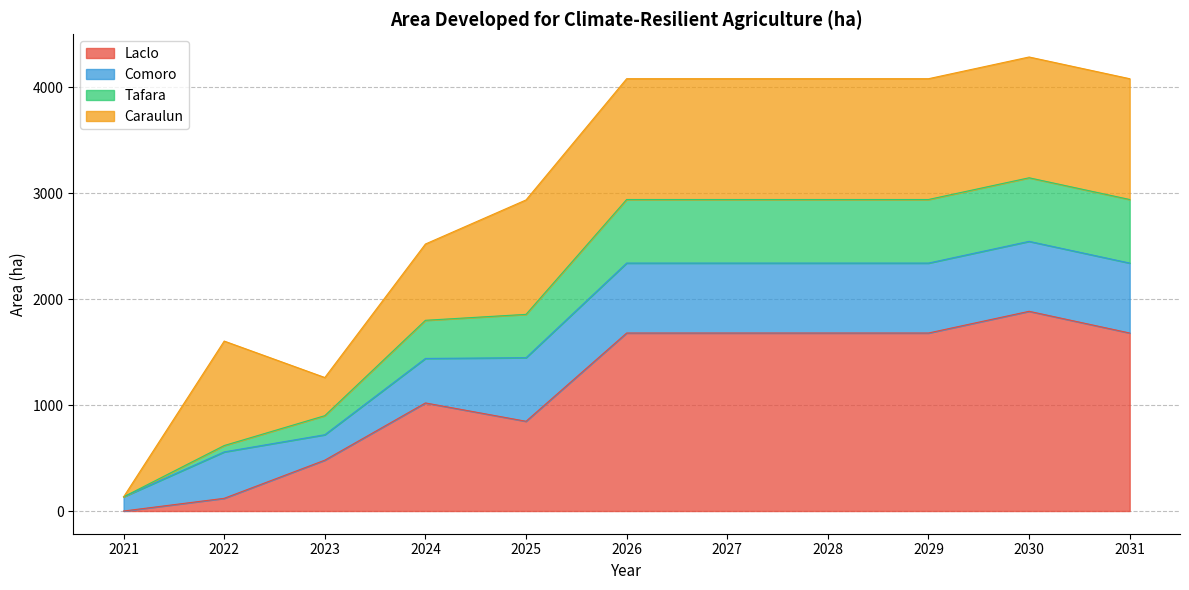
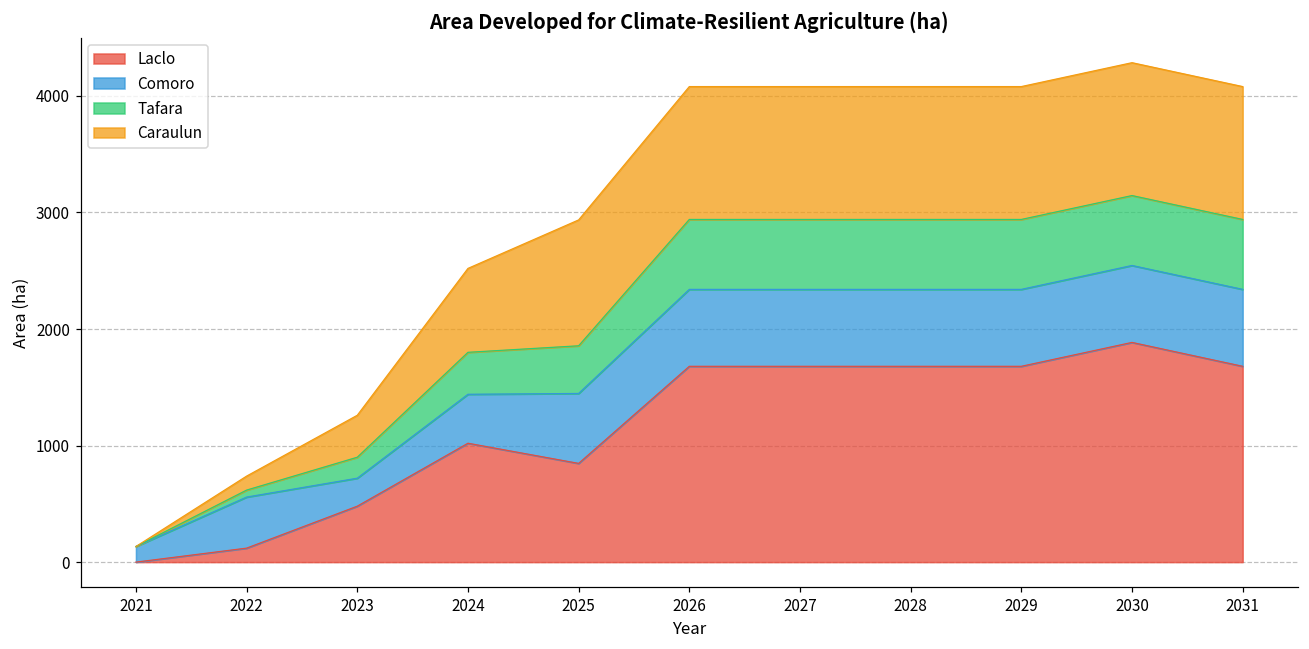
Caraulun, 2022: 990 -> 120
